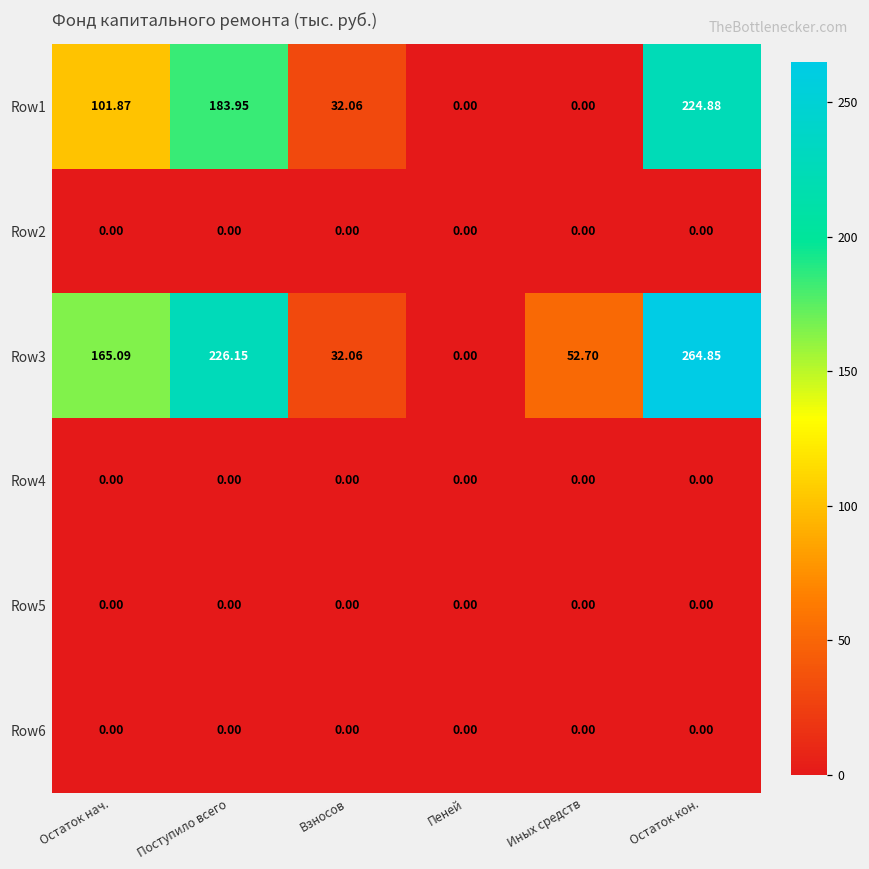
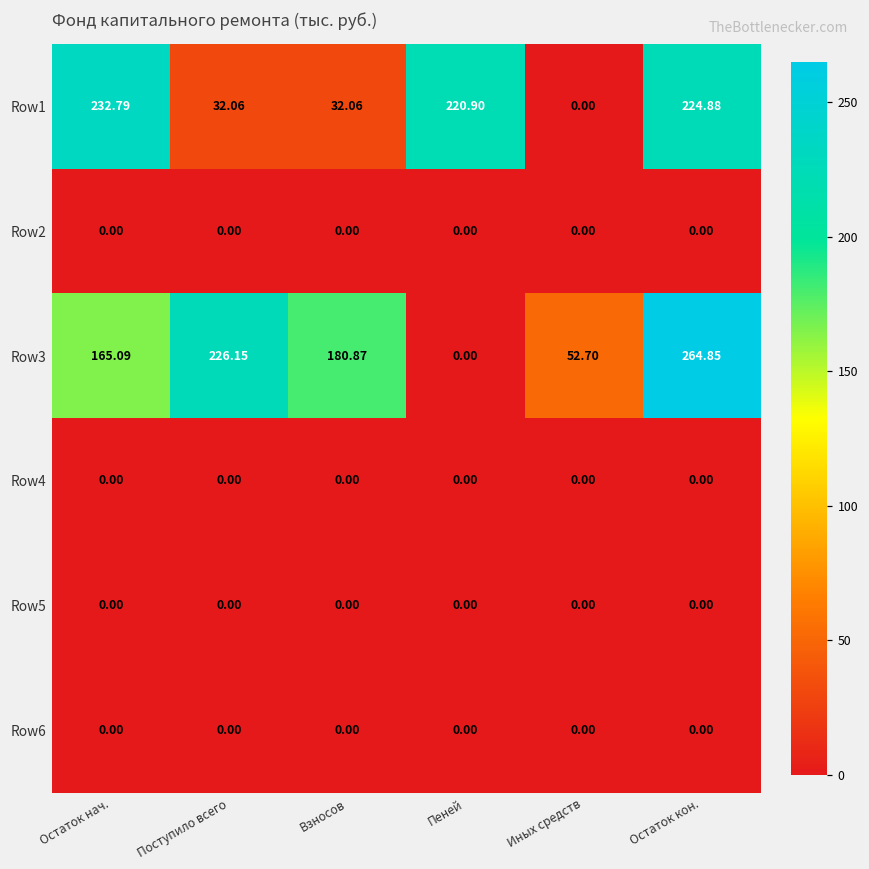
Row1, Остаток нач.: 101.87 -> 232.79
Row1, Поступило всего: 183.95 -> 32.06
Row1, Пеней: 0.00 -> 220.90
Row3, Взносов: 32.06 -> 180.87
